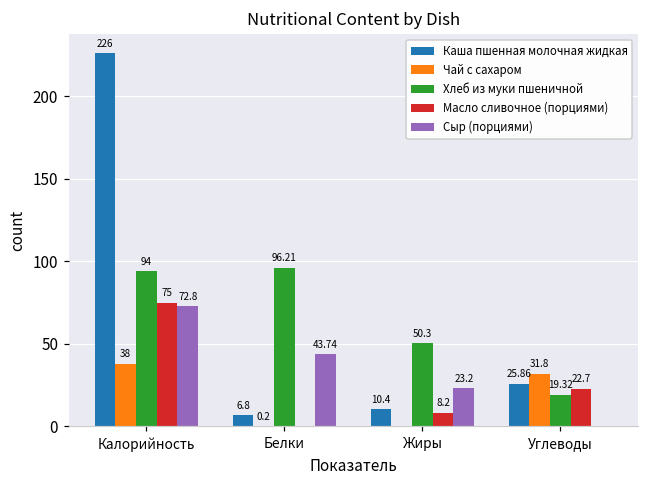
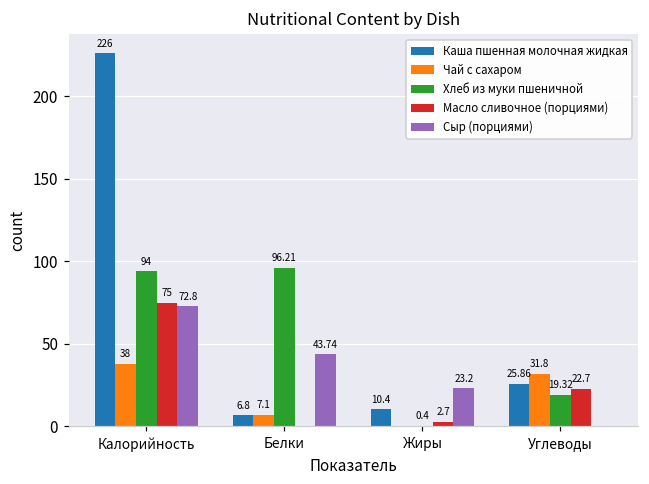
Чай с сахаром, Белки: 0.2 -> 7.1
Хлеб из муки пшеничной, Жиры: 50.3 -> 0.4
Масло сливочное (порциями), Жиры: 8.2 -> 2.7
